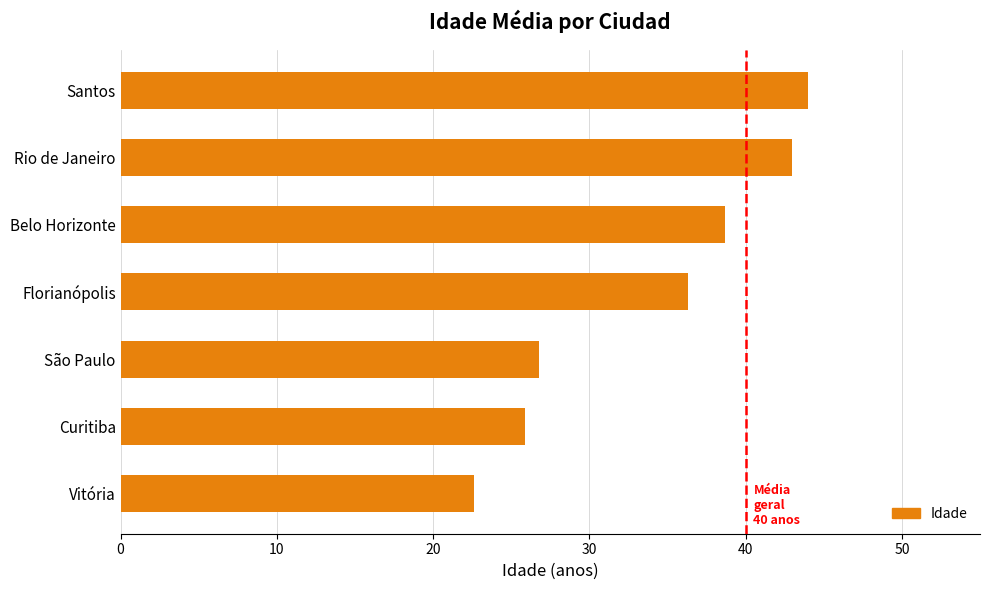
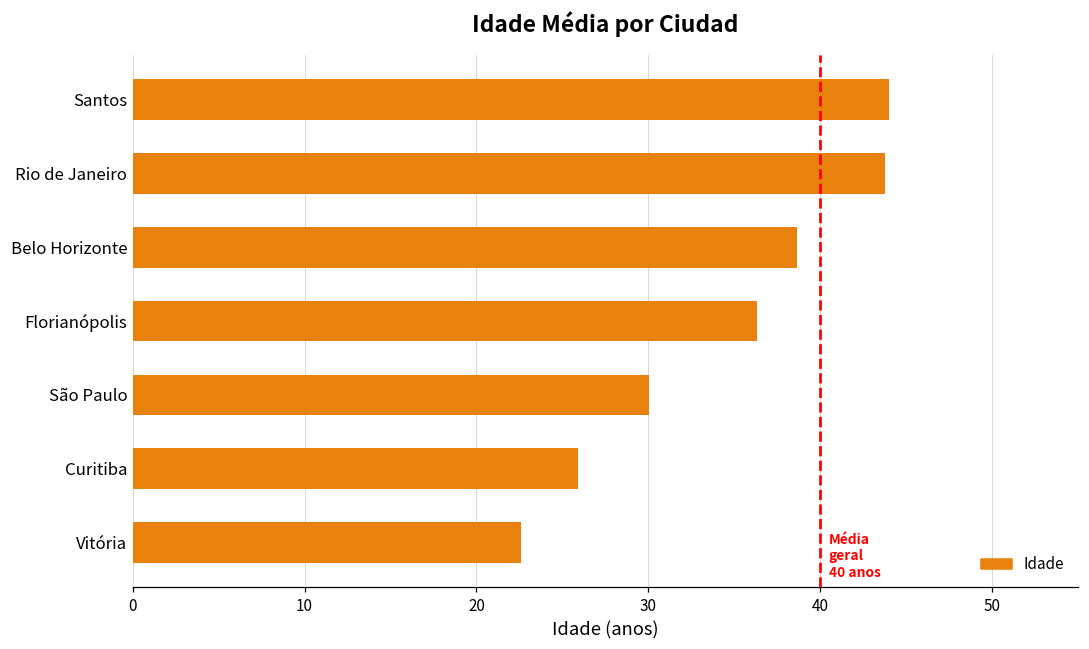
Rio de Janeiro: 43.0 -> 43.8
São Paulo: 26.8 -> 30.1
